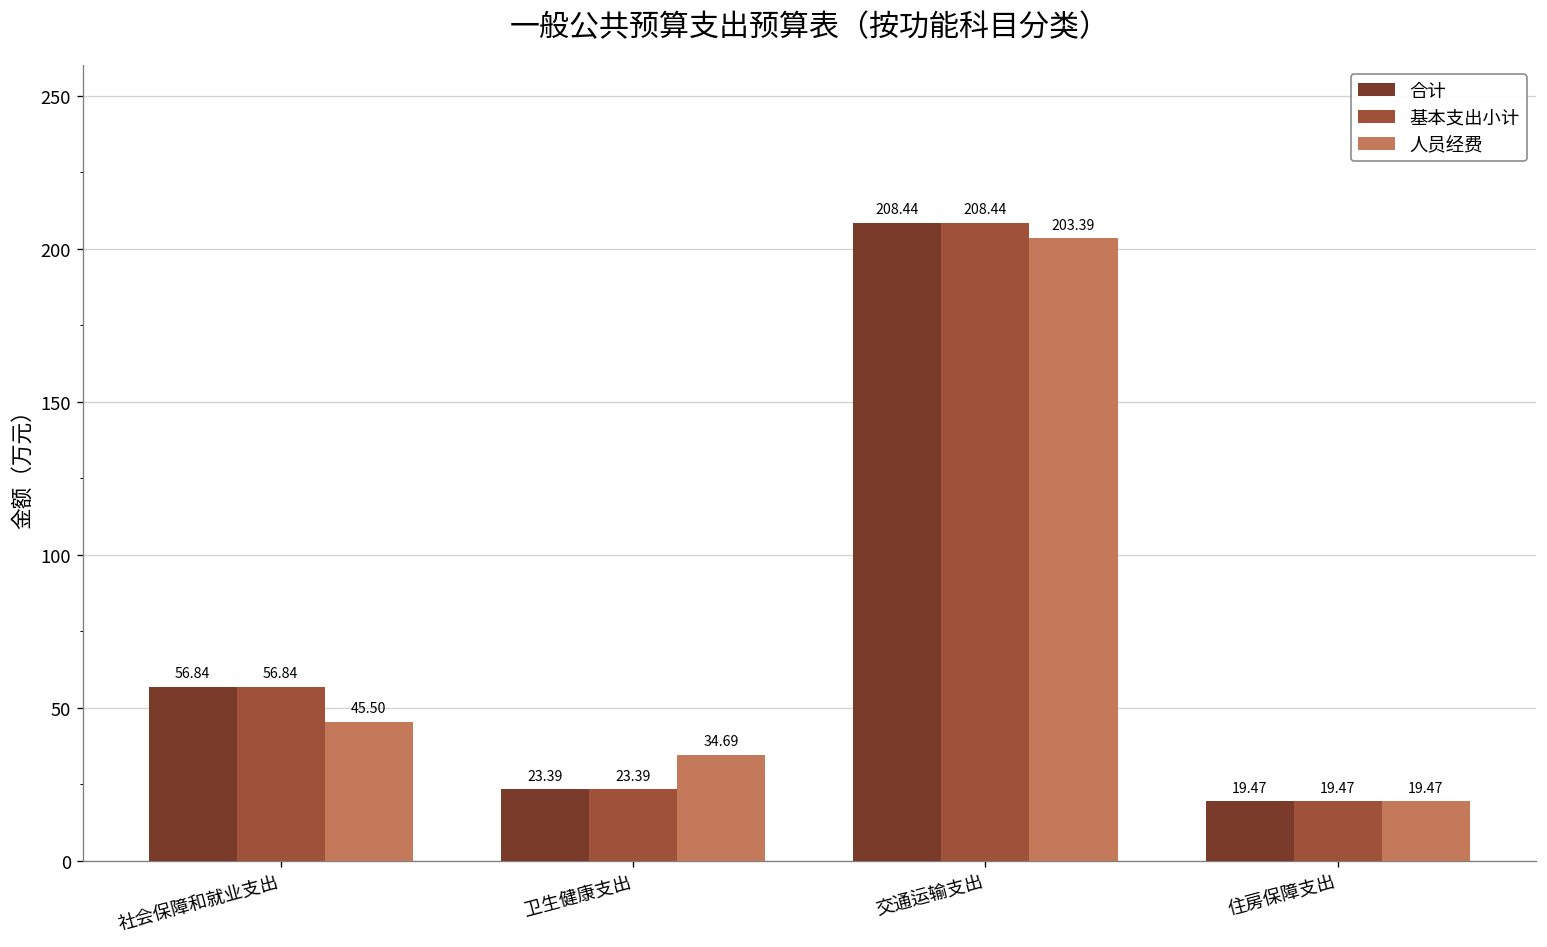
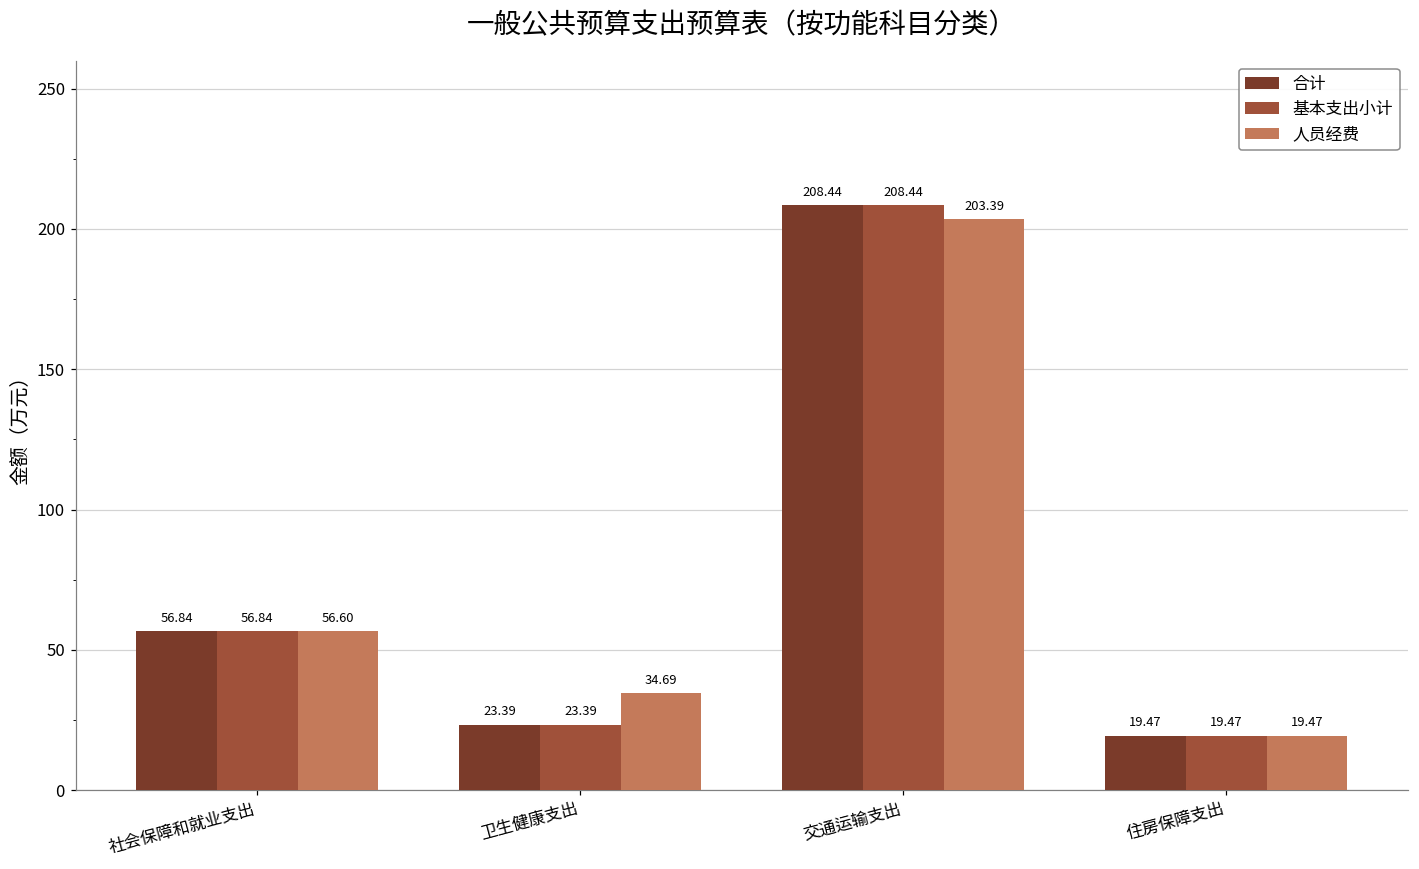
人员经费, 社会保障和就业支出: 45.50 -> 56.60
